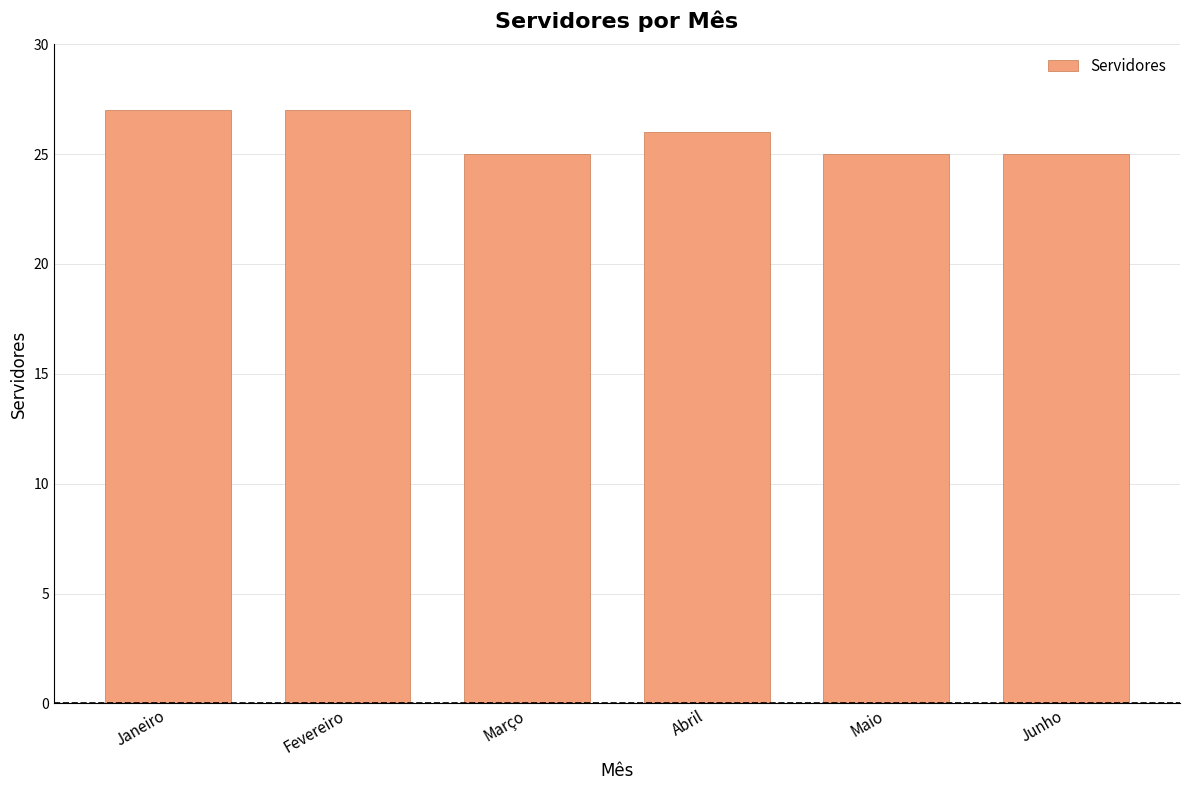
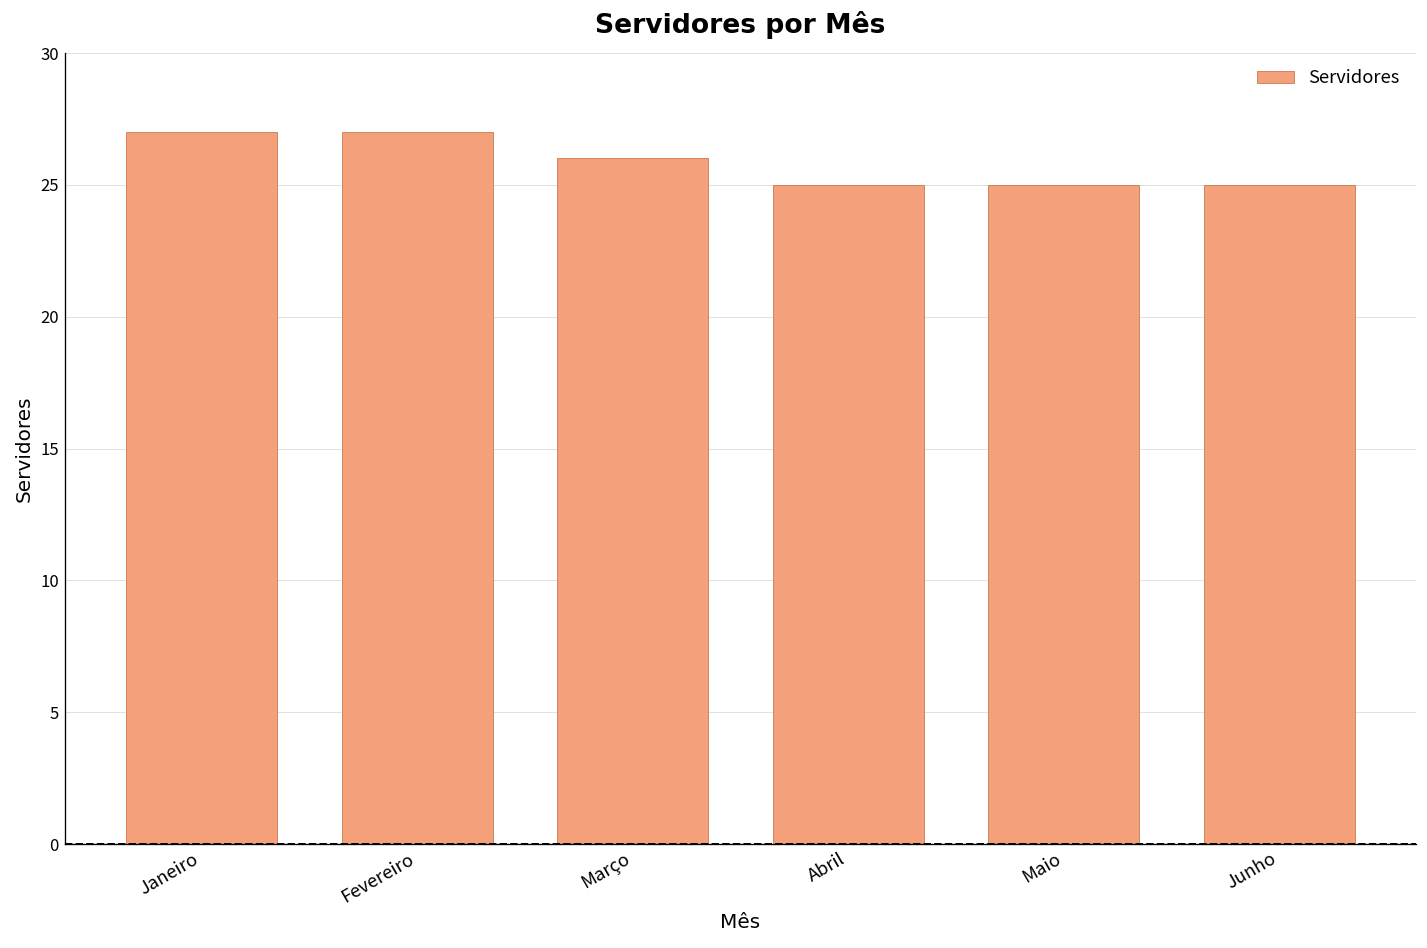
Março: 25 -> 26
Abril: 26 -> 25
